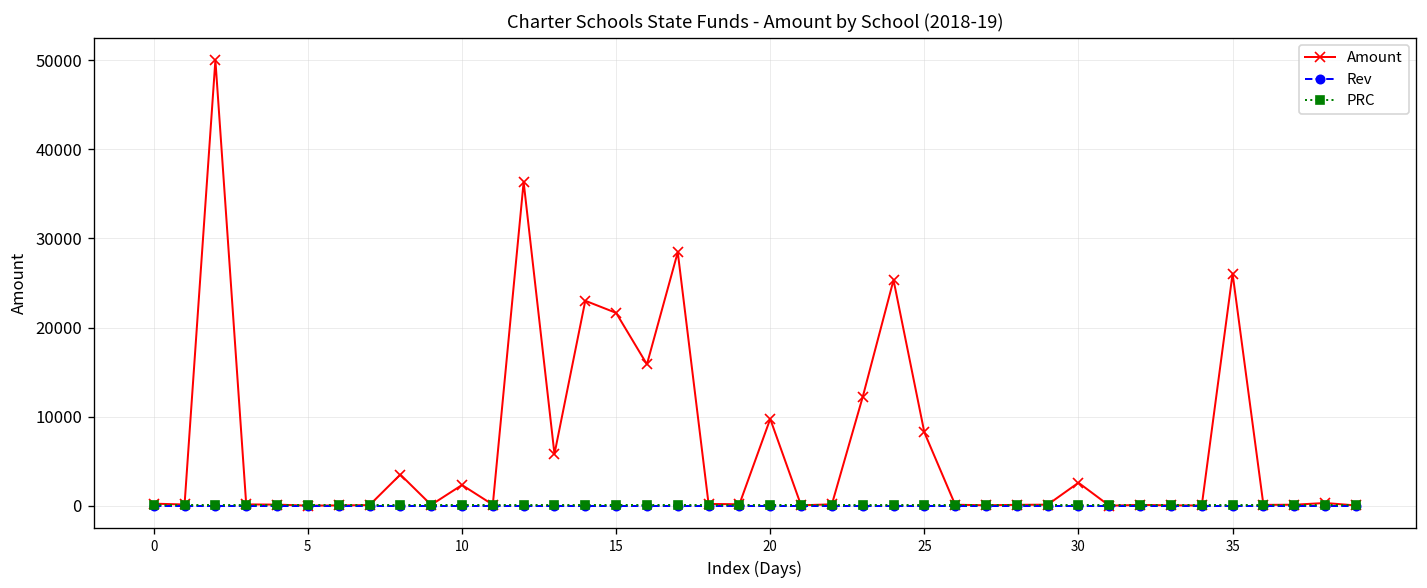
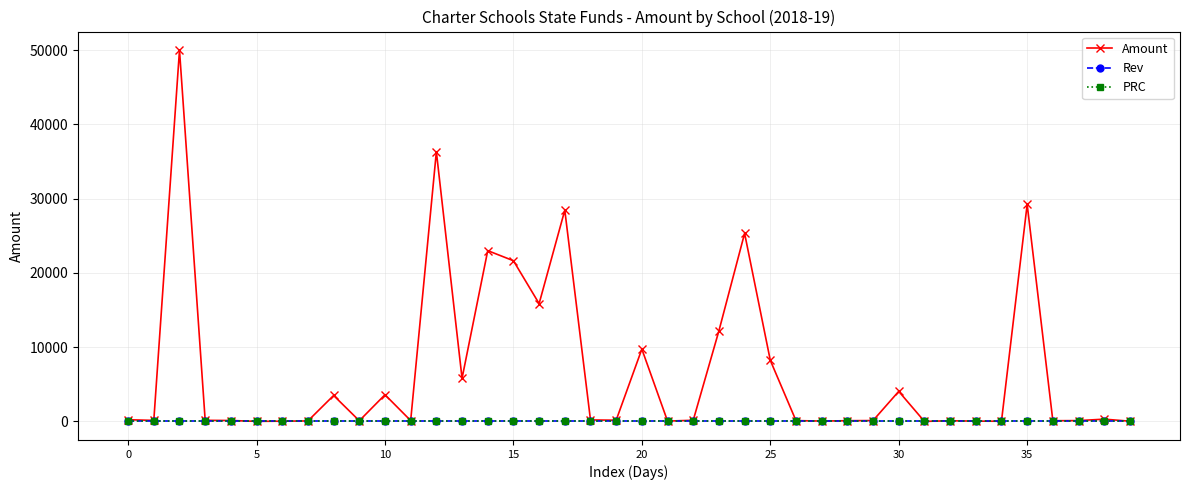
Amount, 10: 2000 -> 4000
Amount, 30: 3000 -> 4000
Amount, 35: 26000 -> 29000
